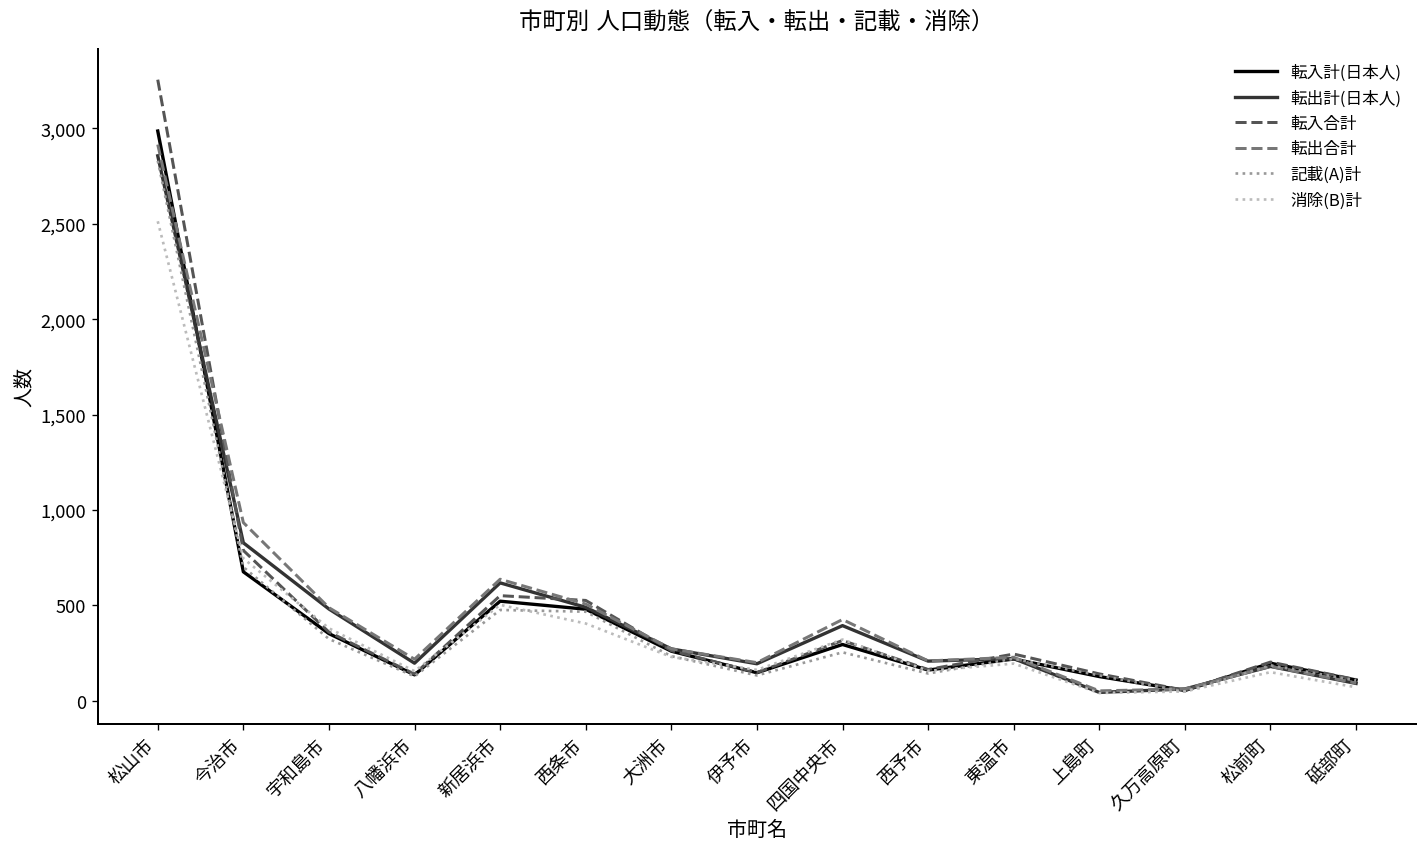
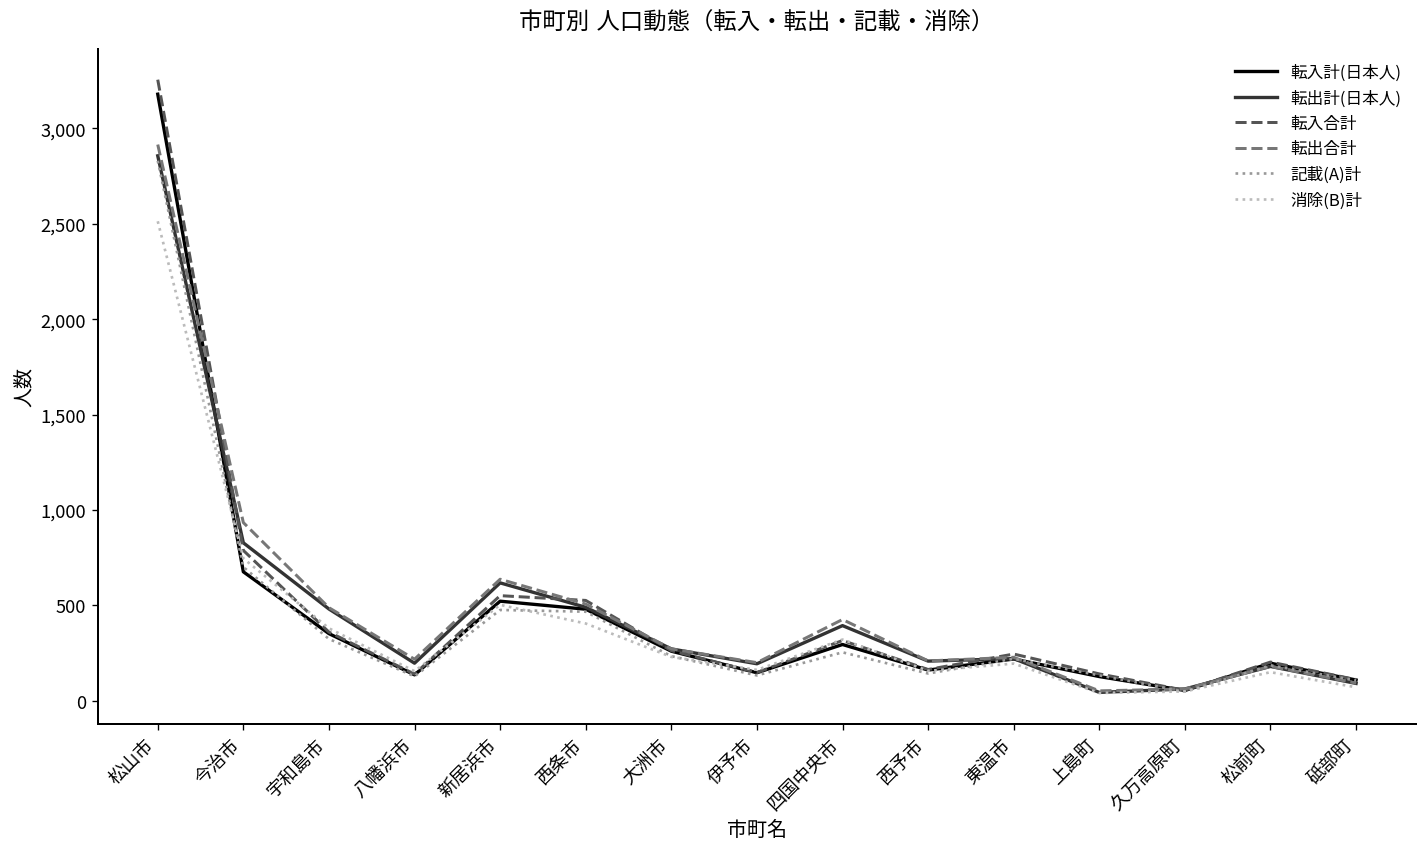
転入計(日本人), 松山市: 2,990 -> 3,180
